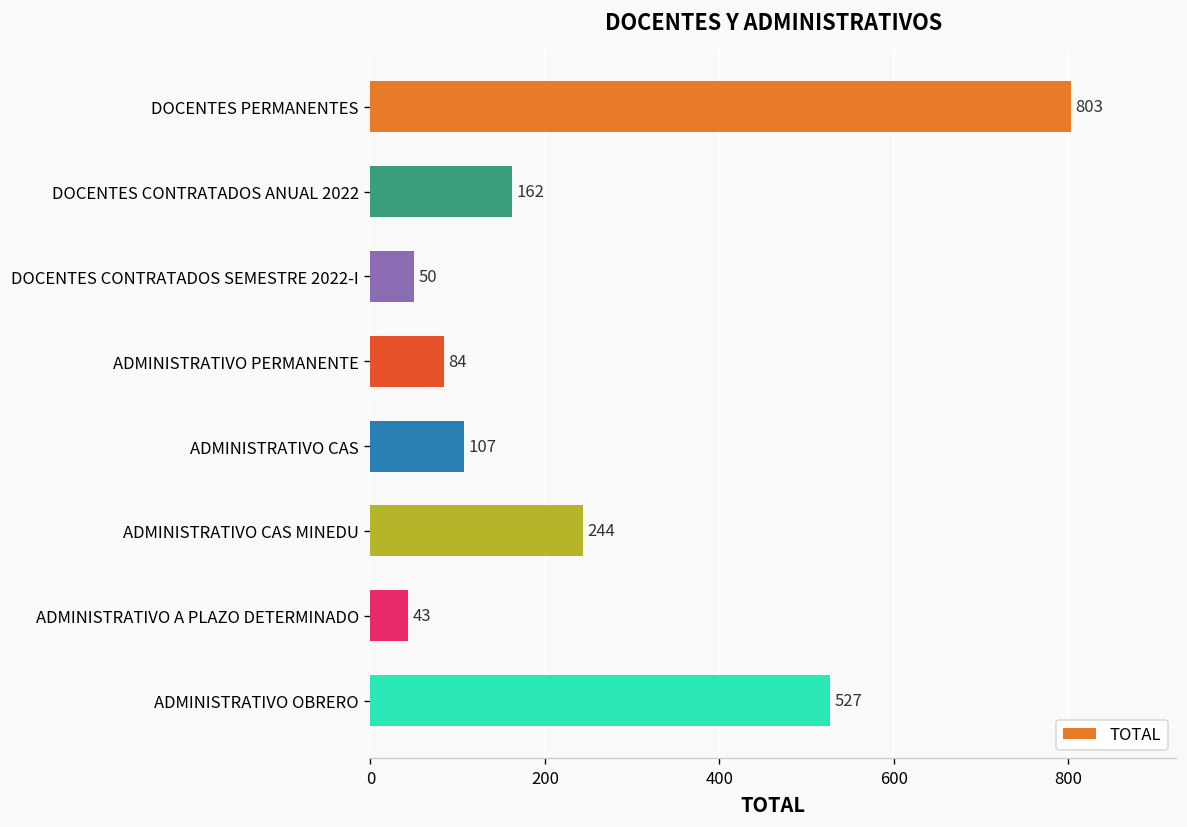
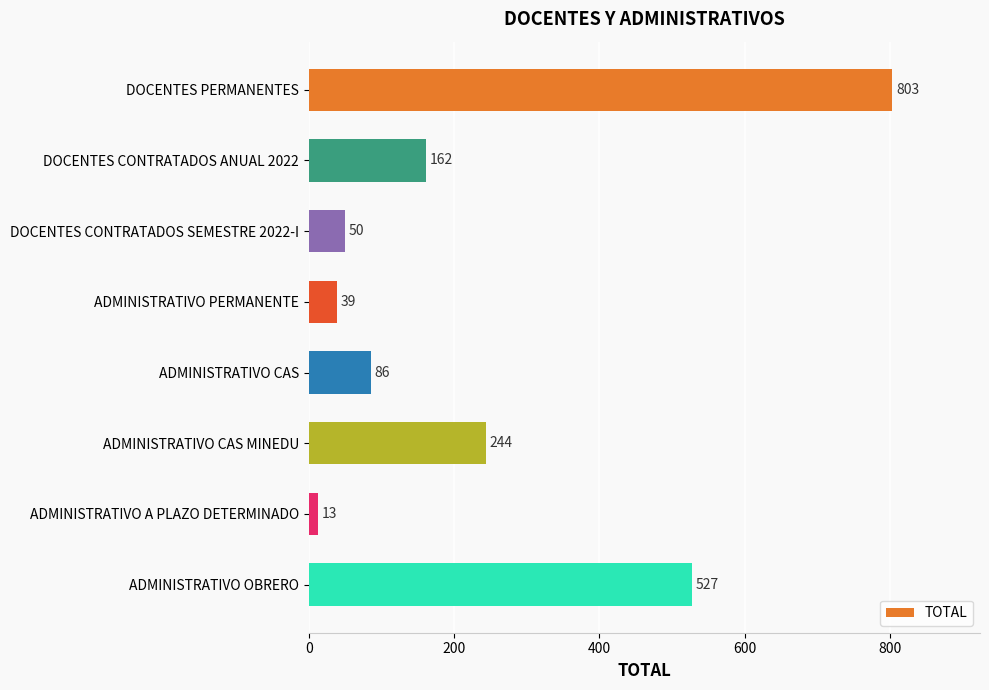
ADMINISTRATIVO PERMANENTE: 84 -> 39
ADMINISTRATIVO CAS: 107 -> 86
ADMINISTRATIVO A PLAZO DETERMINADO: 43 -> 13
